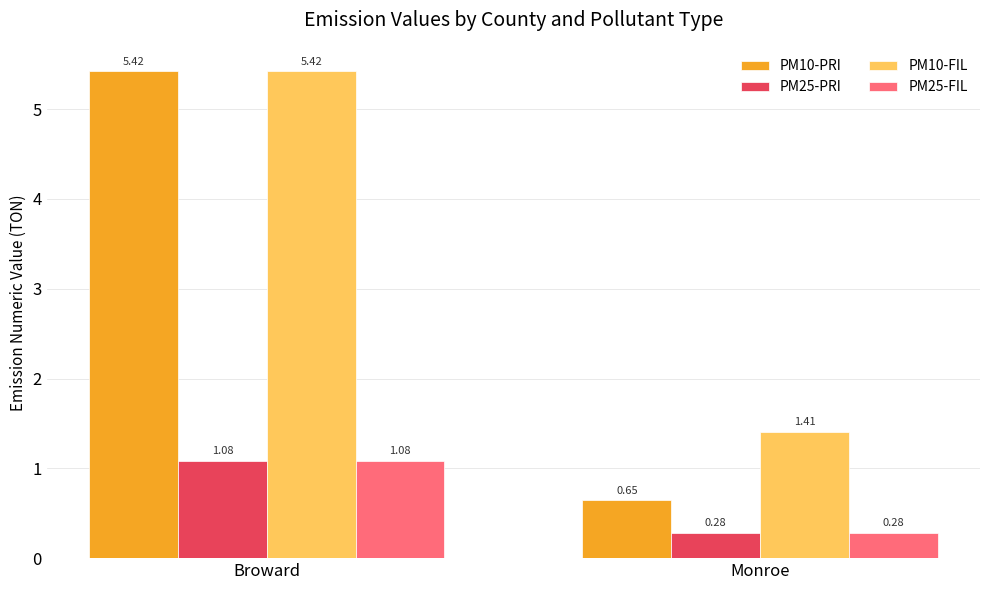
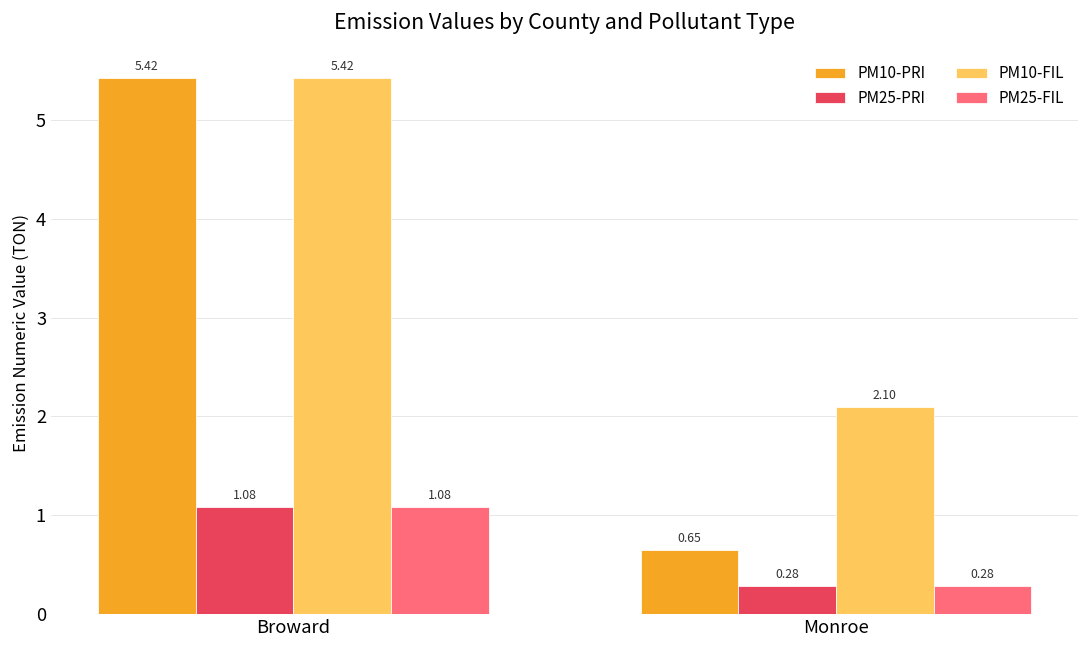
PM10-FIL, Monroe: 1.41 -> 2.10
